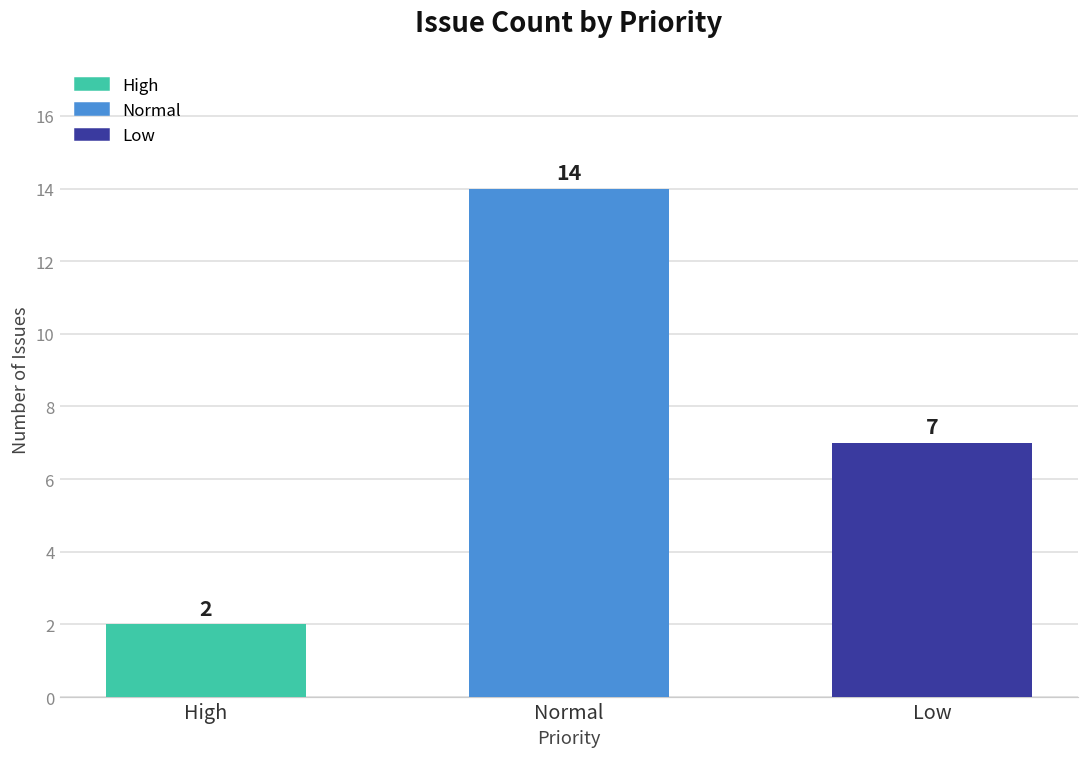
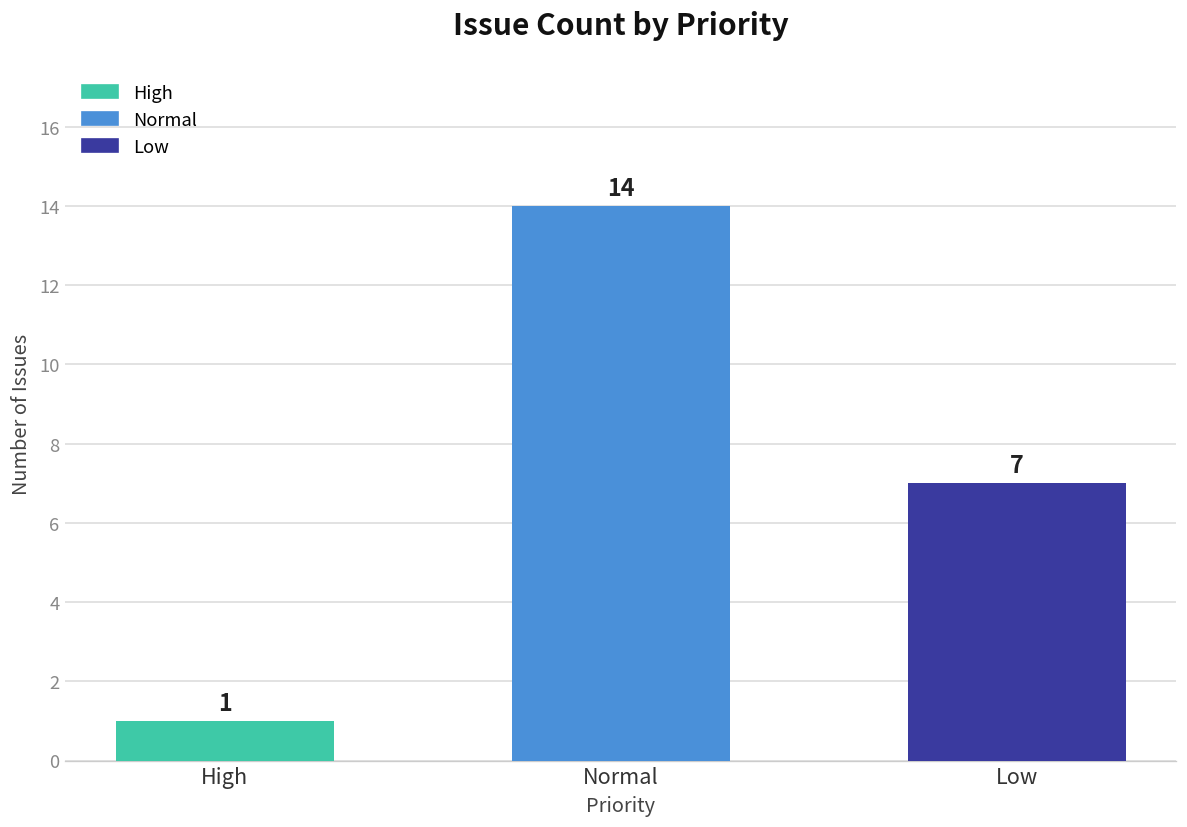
High: 2 -> 1
